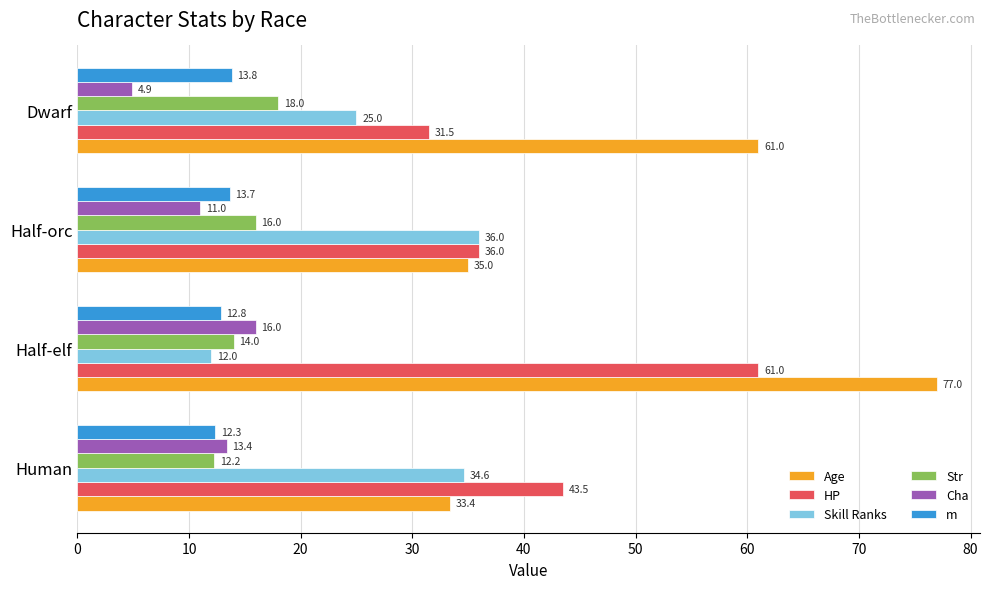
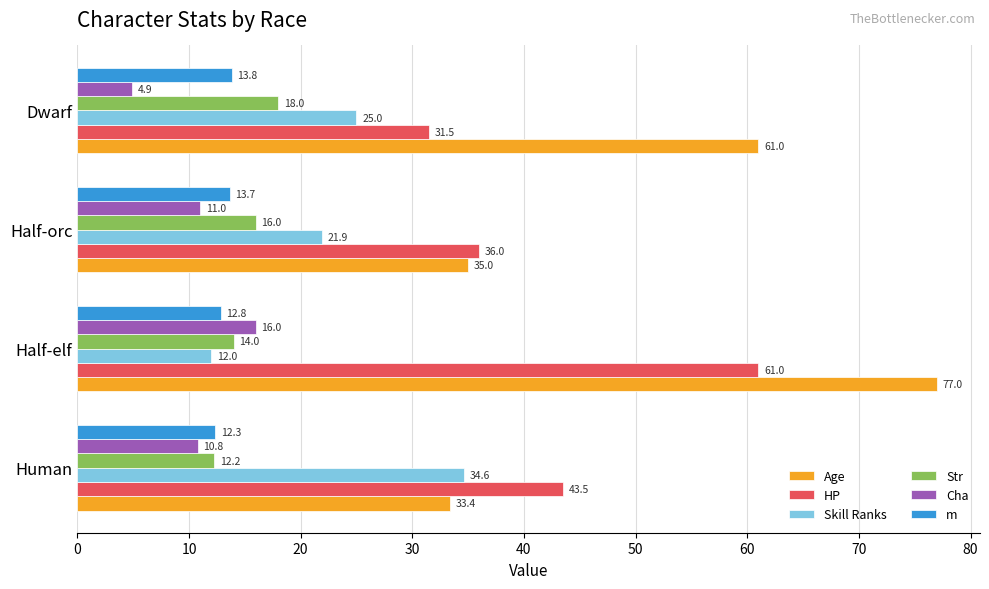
Skill Ranks, Half-orc: 36.0 -> 21.9
Cha, Human: 13.4 -> 10.8
